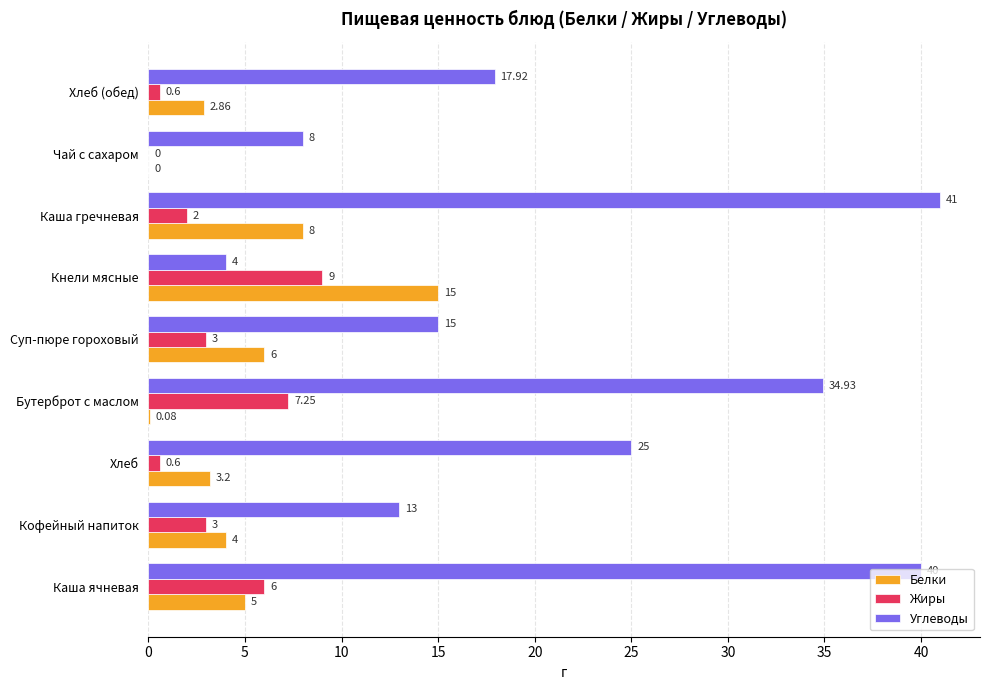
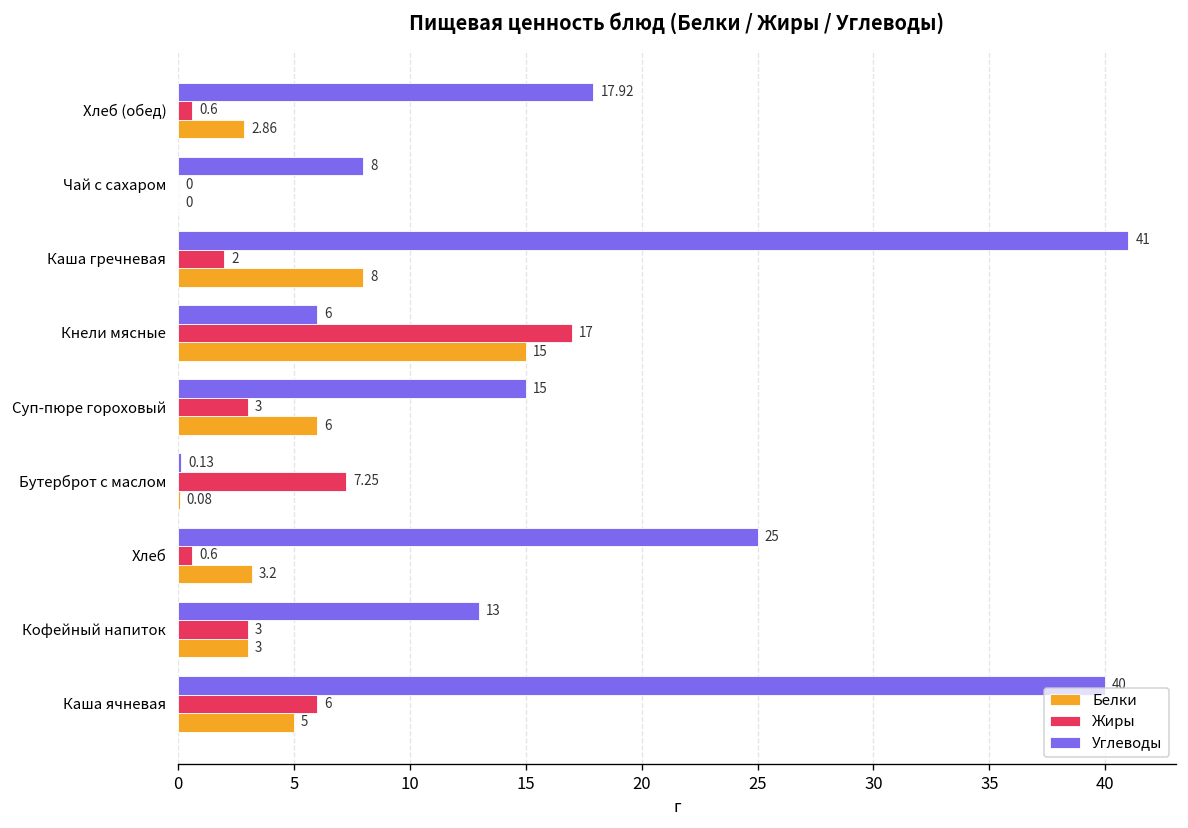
Углеводы, Кнели мясные: 4 -> 6
Жиры, Кнели мясные: 9 -> 17
Углеводы, Бутерброт с маслом: 34.93 -> 0.13
Белки, Кофейный напиток: 4 -> 3
